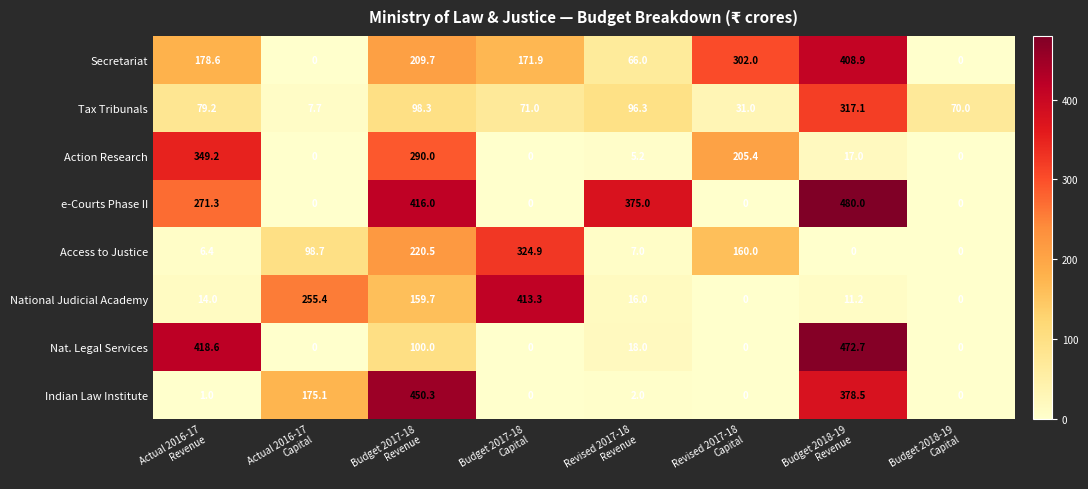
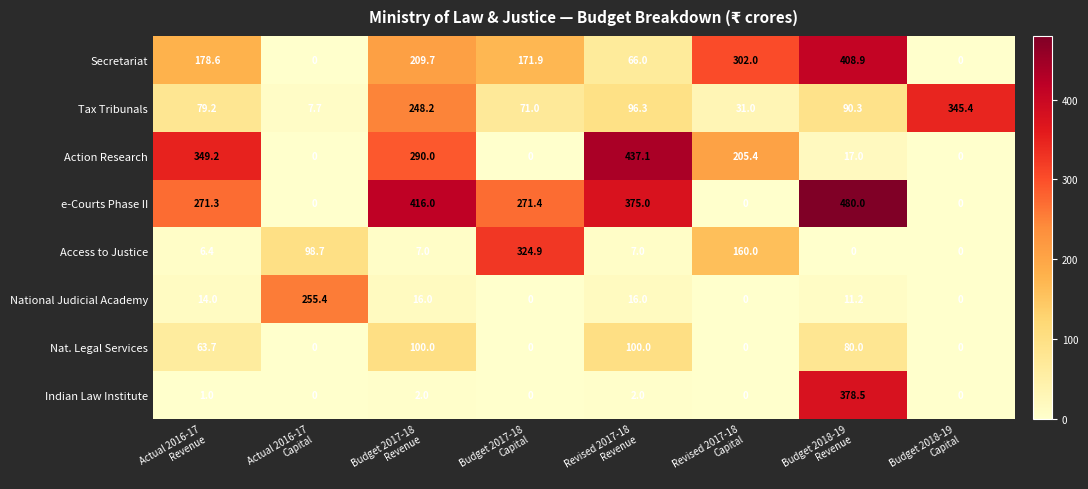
Tax Tribunals, Budget 2017-18 Revenue: 98.3 -> 248.2
Tax Tribunals, Budget 2018-19 Revenue: 317.1 -> 90.3
Tax Tribunals, Budget 2018-19 Capital: 70.0 -> 345.4
Action Research, Revised 2017-18 Revenue: 5.2 -> 437.1
e-Courts Phase II, Budget 2017-18 Capital: 0 -> 271.4
Access to Justice, Budget 2017-18 Revenue: 220.5 -> 7.0
National Judicial Academy, Budget 2017-18 Revenue: 159.7 -> 16.0
National Judicial Academy, Budget 2017-18 Capital: 413.3 -> 0
Nat. Legal Services, Actual 2016-17 Revenue: 418.6 -> 63.7
Nat. Legal Services, Revised 2017-18 Revenue: 18.0 -> 100.0
Nat. Legal Services, Budget 2018-19 Revenue: 472.7 -> 80.0
Indian Law Institute, Actual 2016-17 Capital: 175.1 -> 0
Indian Law Institute, Budget 2017-18 Revenue: 450.3 -> 2.0
